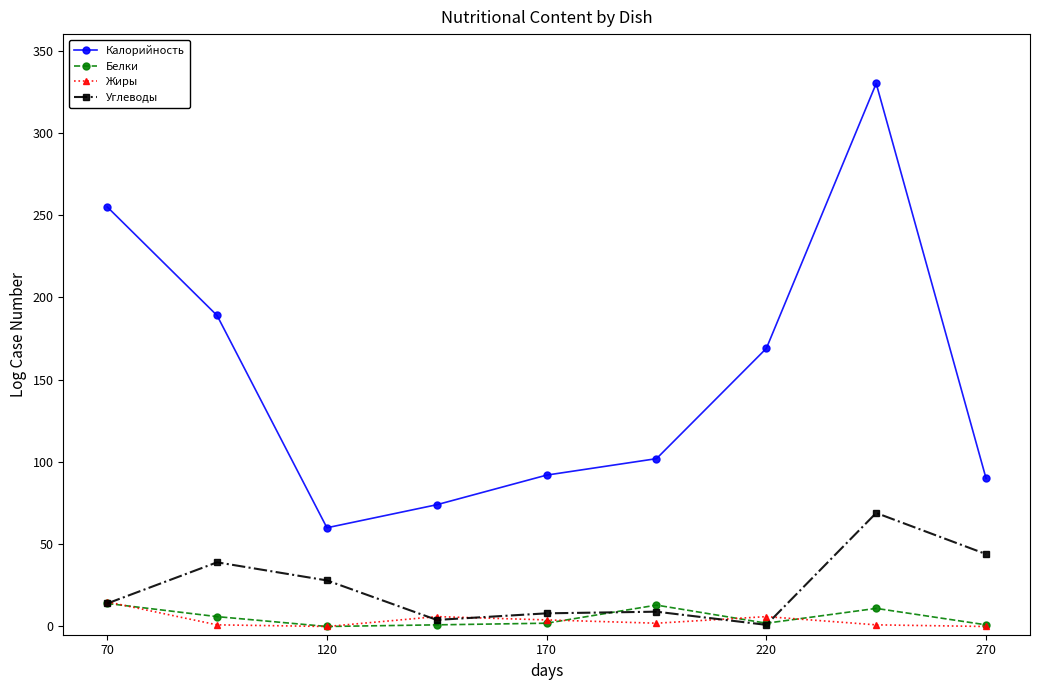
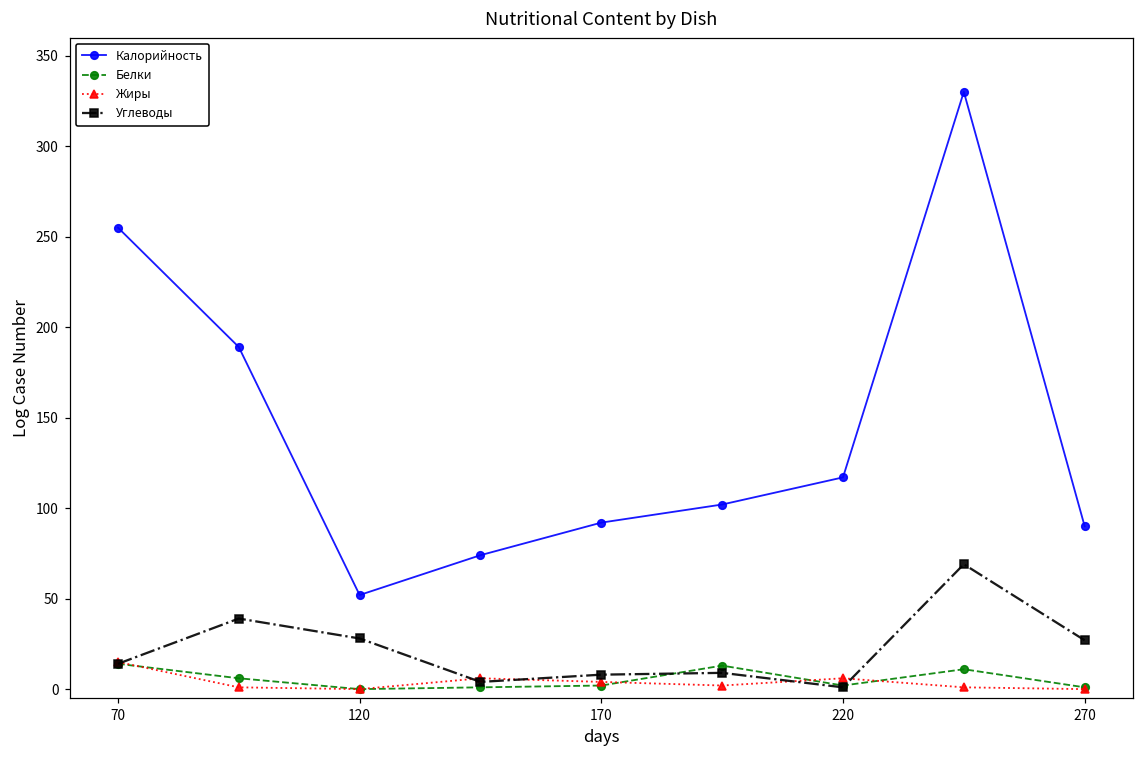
Калорийность, 120: 60 -> 52
Калорийность, 220: 169 -> 117
Углеводы, 270: 44 -> 27
